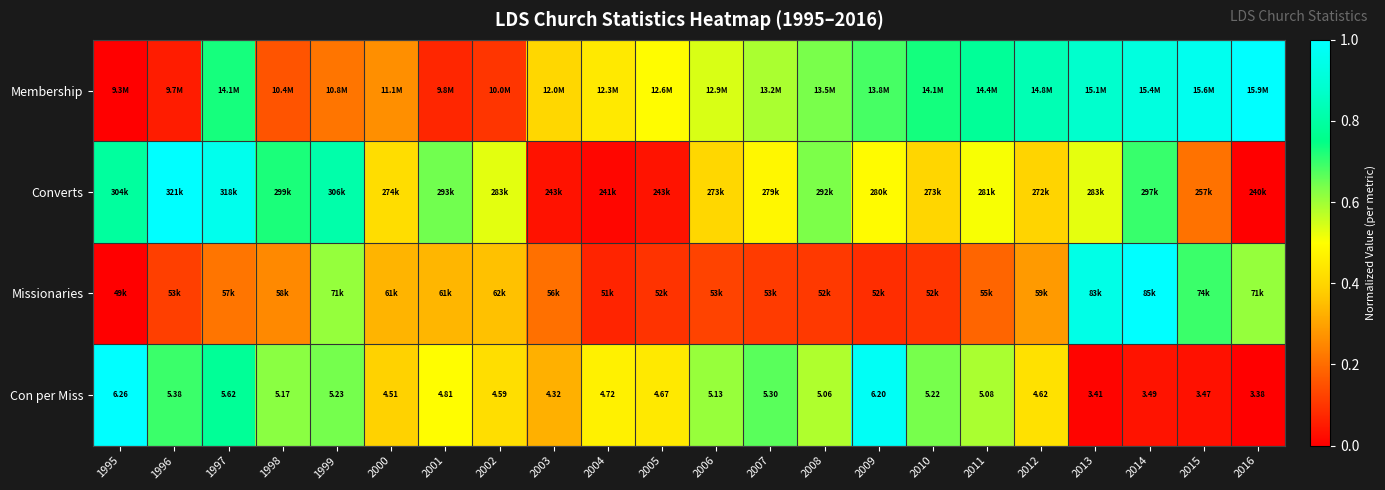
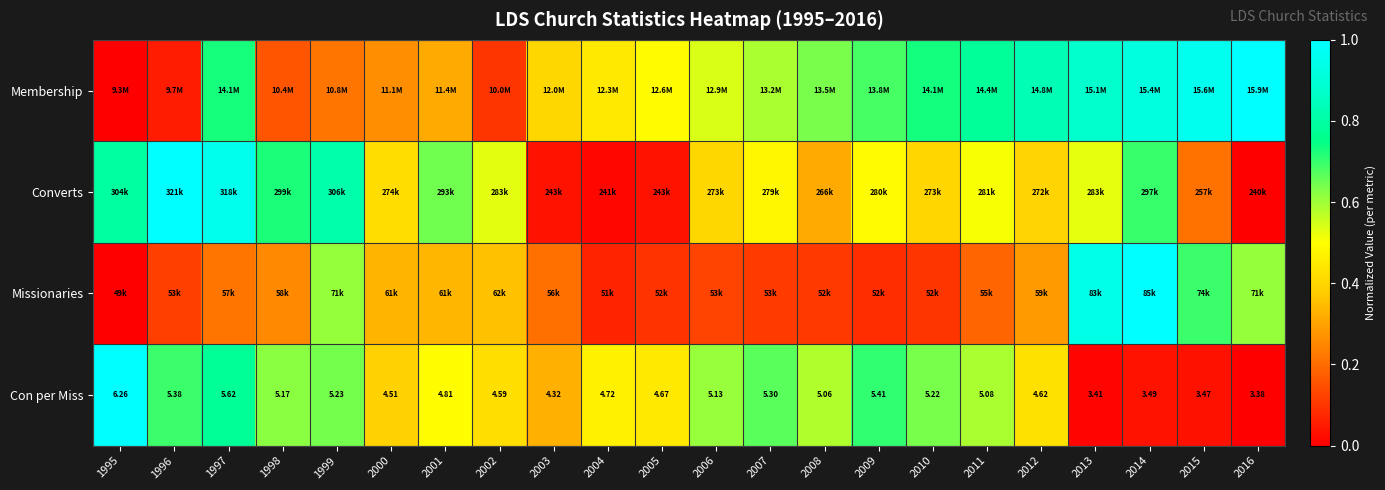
Membership, 2001: 9.8M -> 11.4M
Converts, 2008: 292k -> 266k
Con per Miss, 2009: 6.20 -> 5.41
